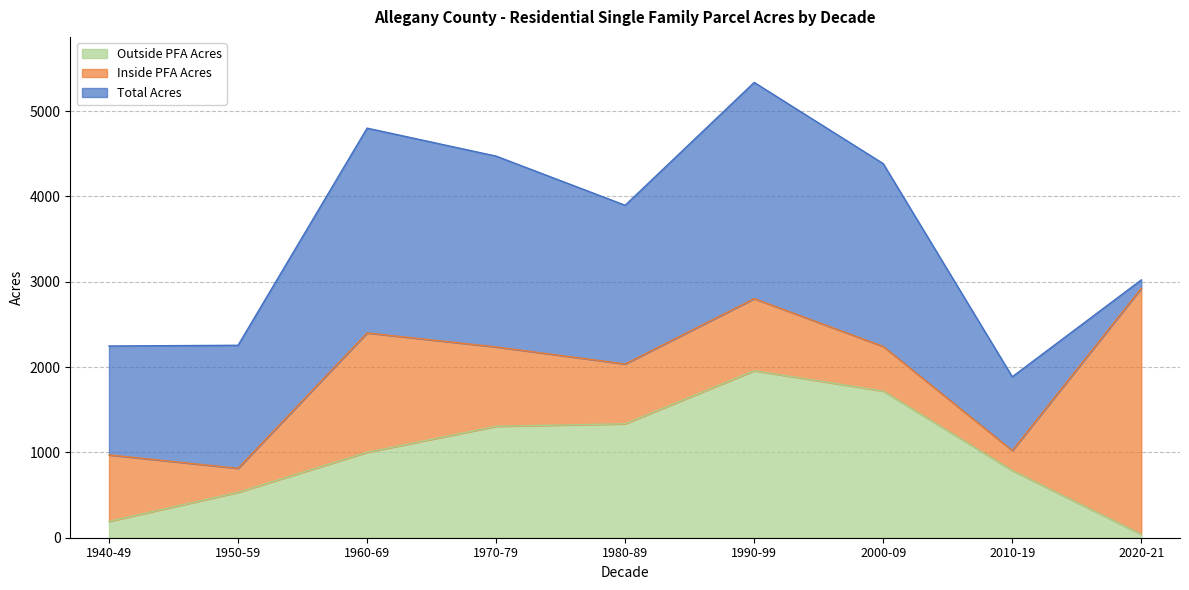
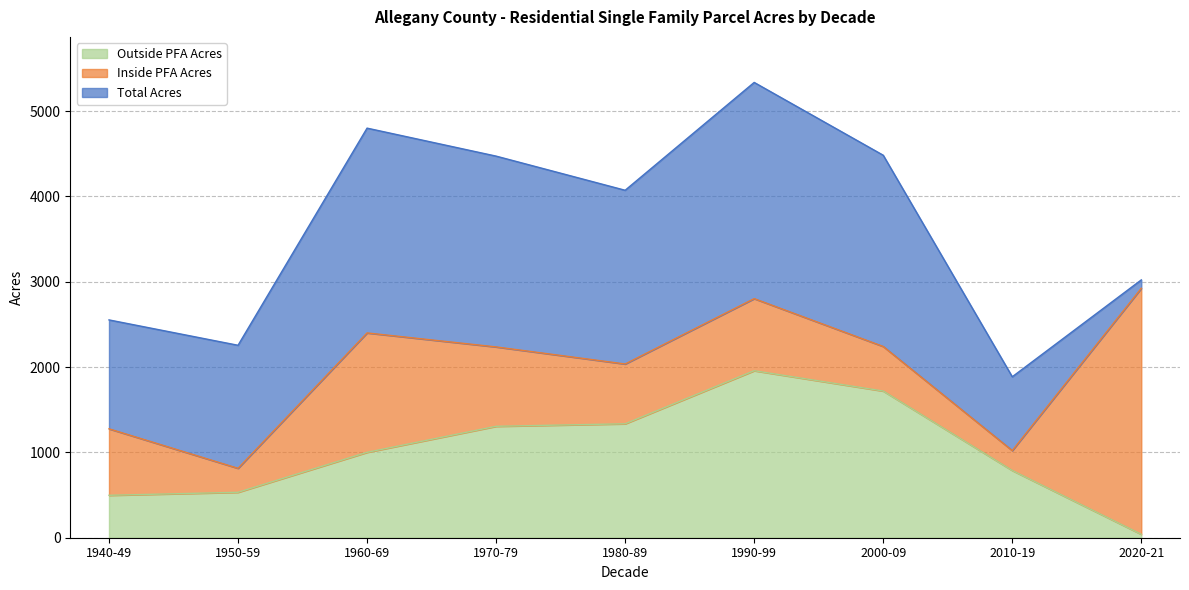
Outside PFA Acres, 1940-49: 200 -> 500
Total Acres, 1980-89: 1900 -> 2000
Total Acres, 2000-09: 2100 -> 2200
